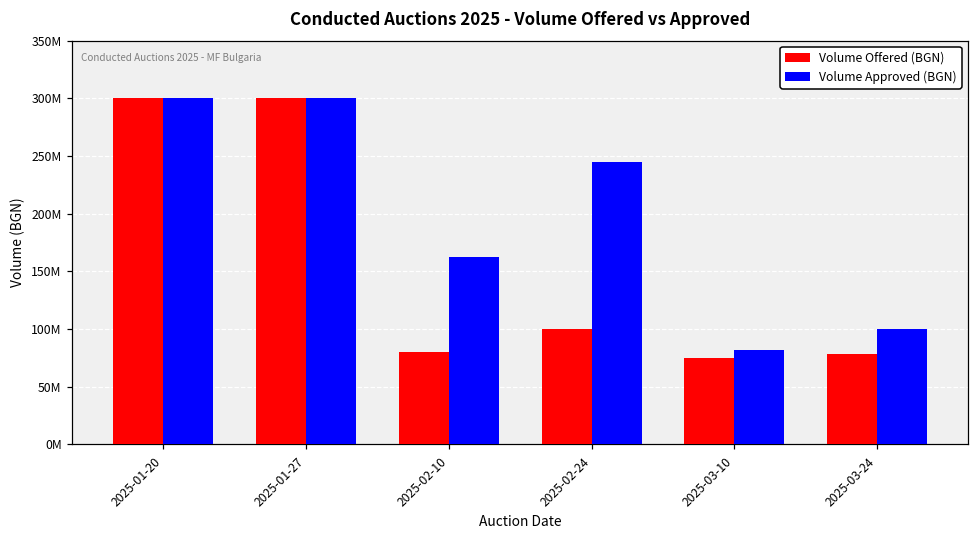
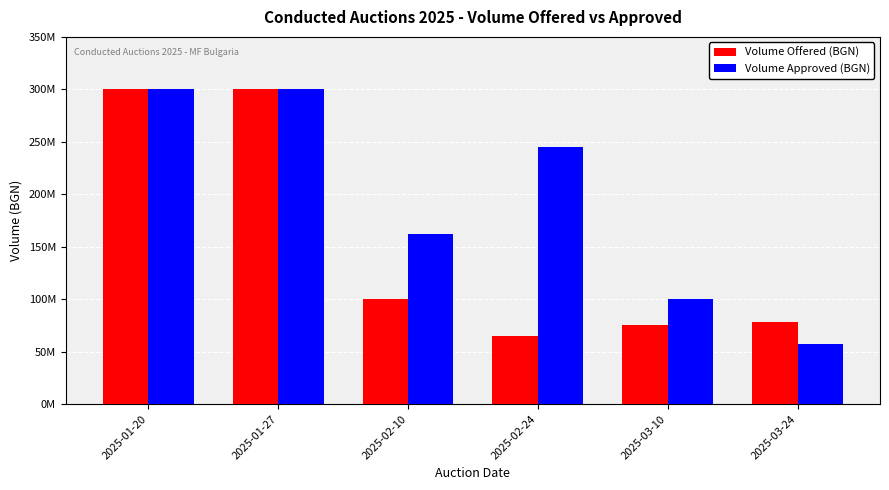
Volume Offered (BGN), 2025-02-10: 80000000 -> 100000000
Volume Offered (BGN), 2025-02-24: 100000000 -> 65000000
Volume Approved (BGN), 2025-03-10: 82000000 -> 100000000
Volume Approved (BGN), 2025-03-24: 100000000 -> 57000000
